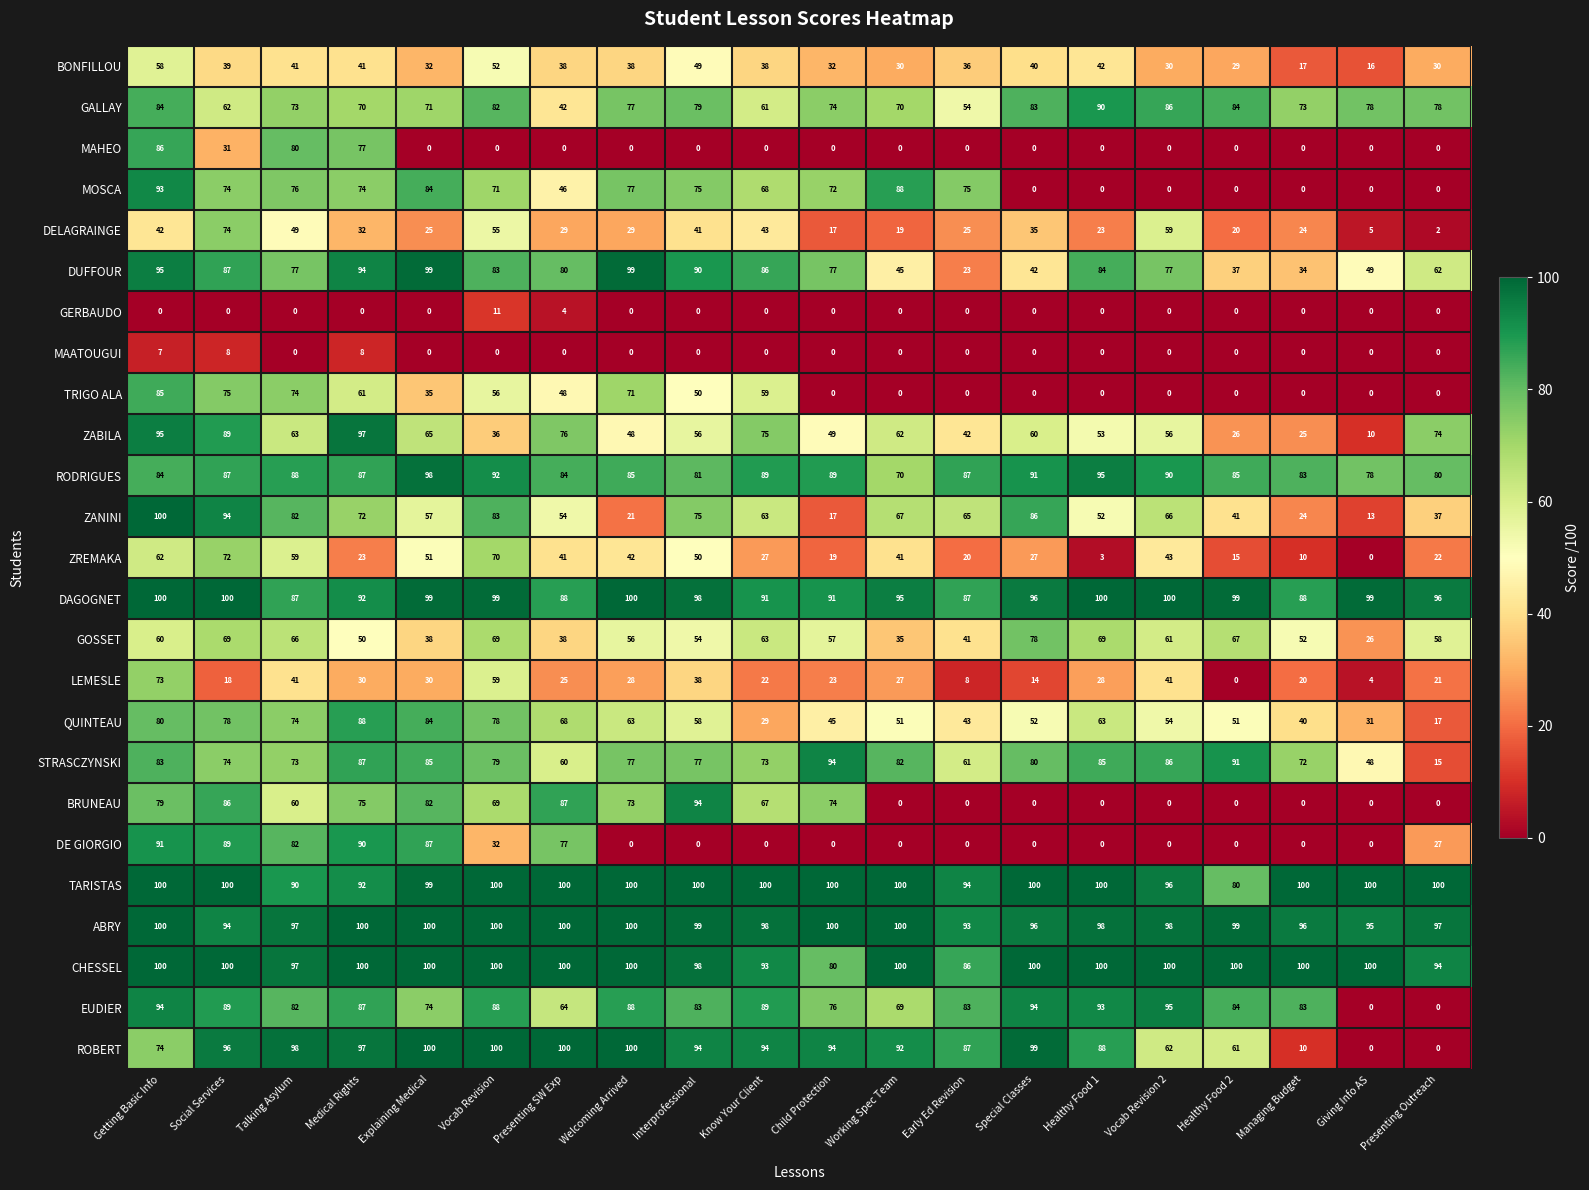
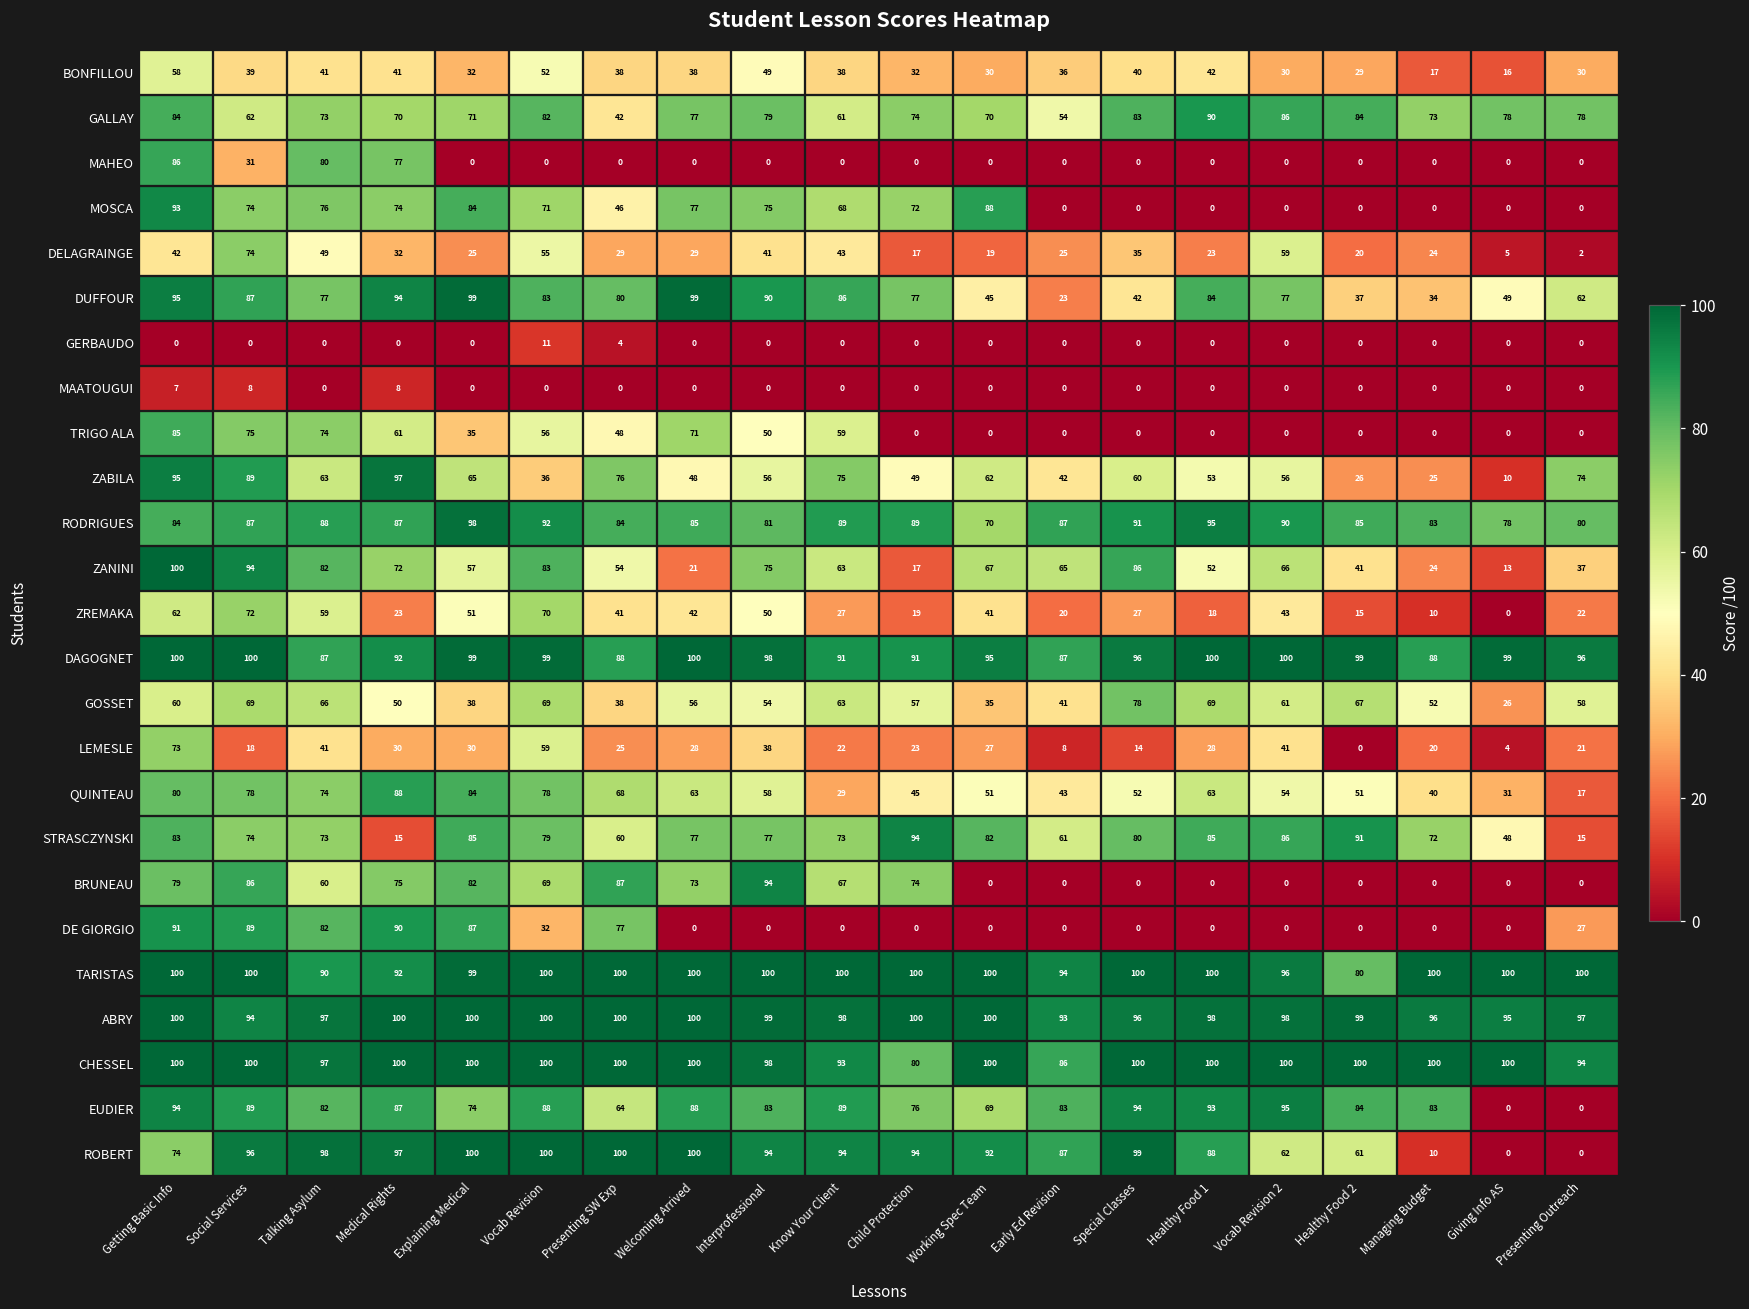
MOSCA, Early Ed Revision: 75 -> 0
ZREMAKA, Healthy Food 1: 3 -> 18
STRASCZYNSKI, Medical Rights: 87 -> 15
